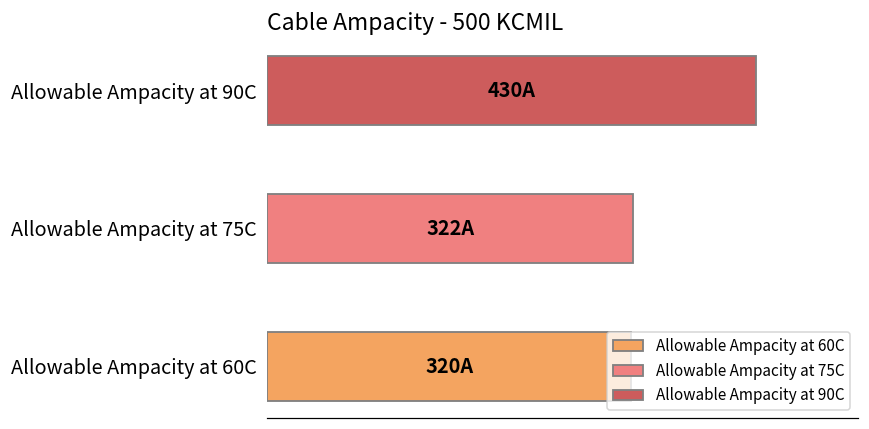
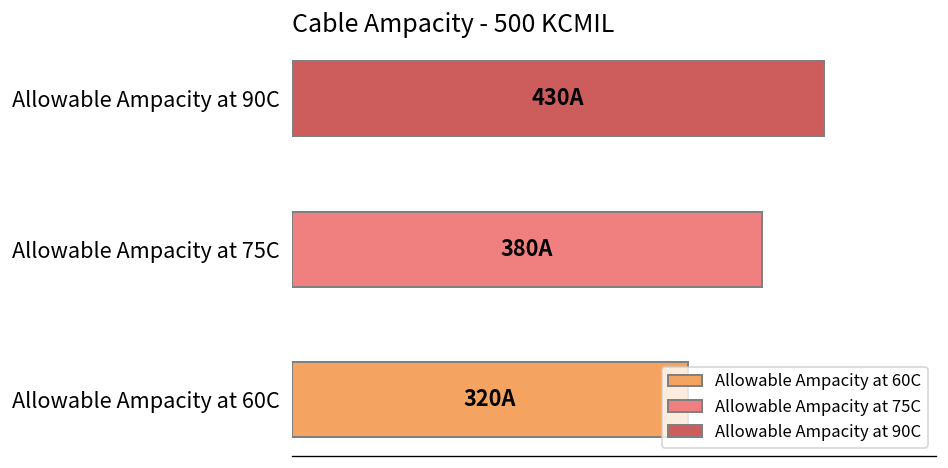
Allowable Ampacity at 75C: 322A -> 380A
